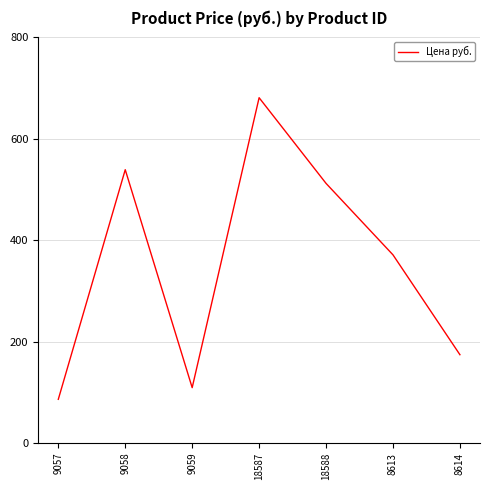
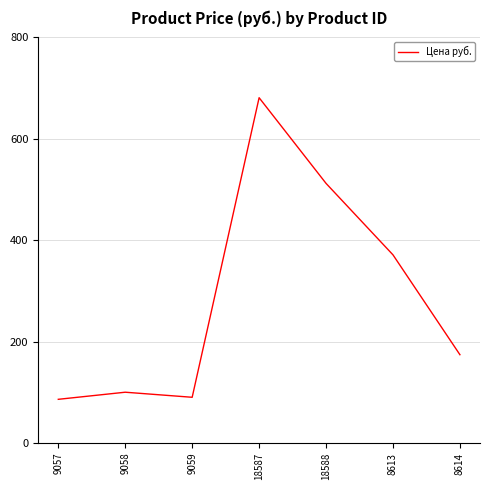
9058: 540 -> 100
9059: 110 -> 90
